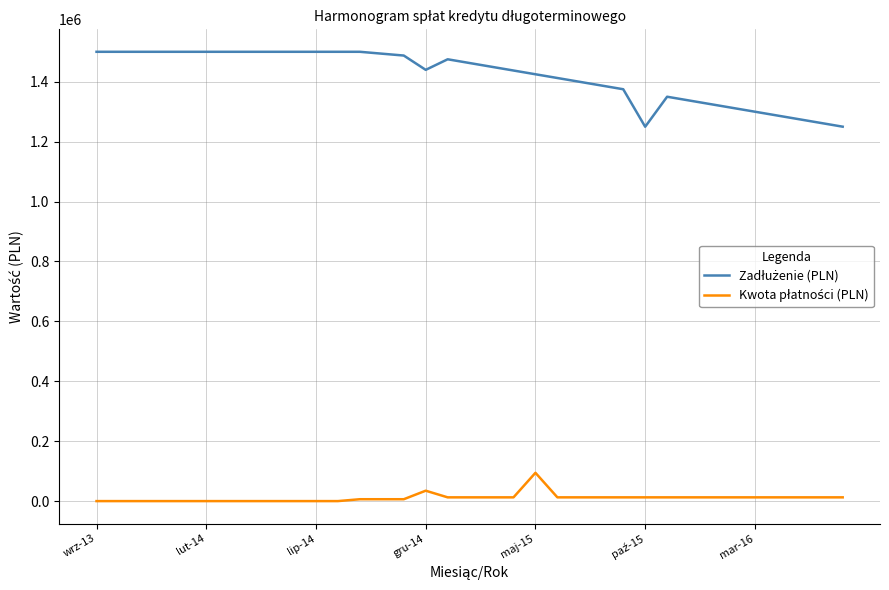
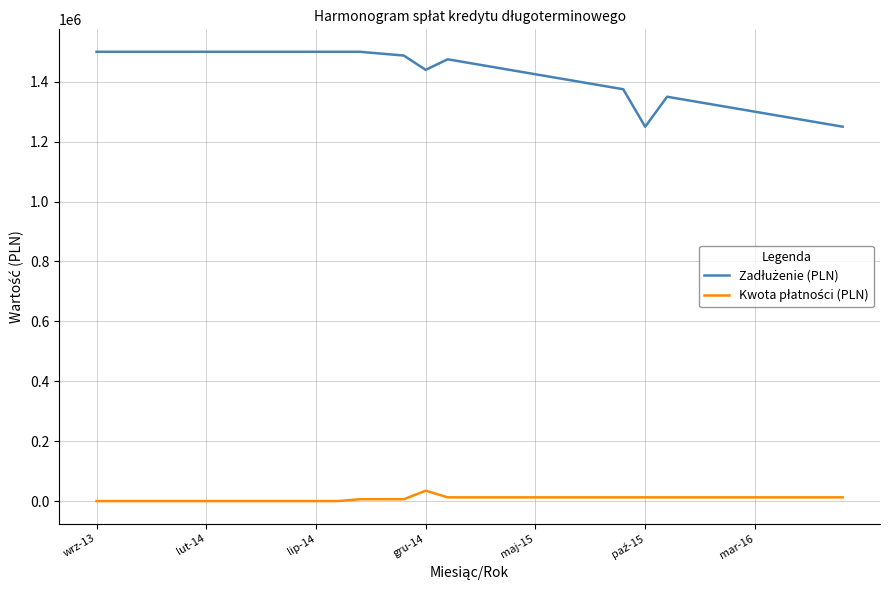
Kwota płatności (PLN), maj-15: 90000 -> 10000
